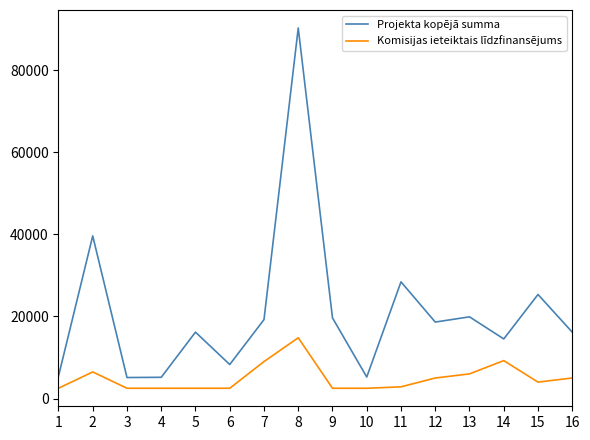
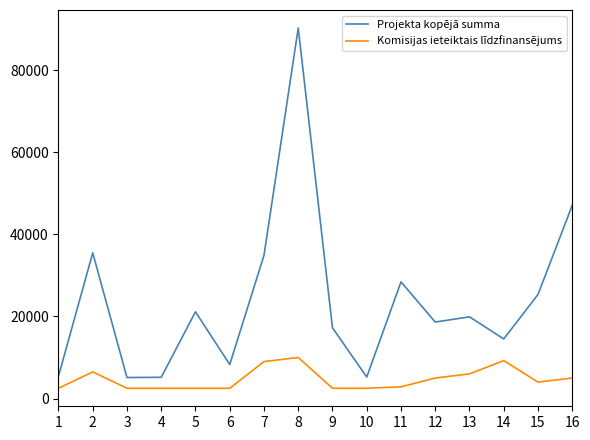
Projekta kopējā summa, 2: 40000 -> 35000
Projekta kopējā summa, 5: 16000 -> 21000
Projekta kopējā summa, 7: 19000 -> 35000
Komisijas ieteiktais līdzfinansējums, 8: 15000 -> 10000
Projekta kopējā summa, 9: 20000 -> 17000
Projekta kopējā summa, 16: 16000 -> 47000
